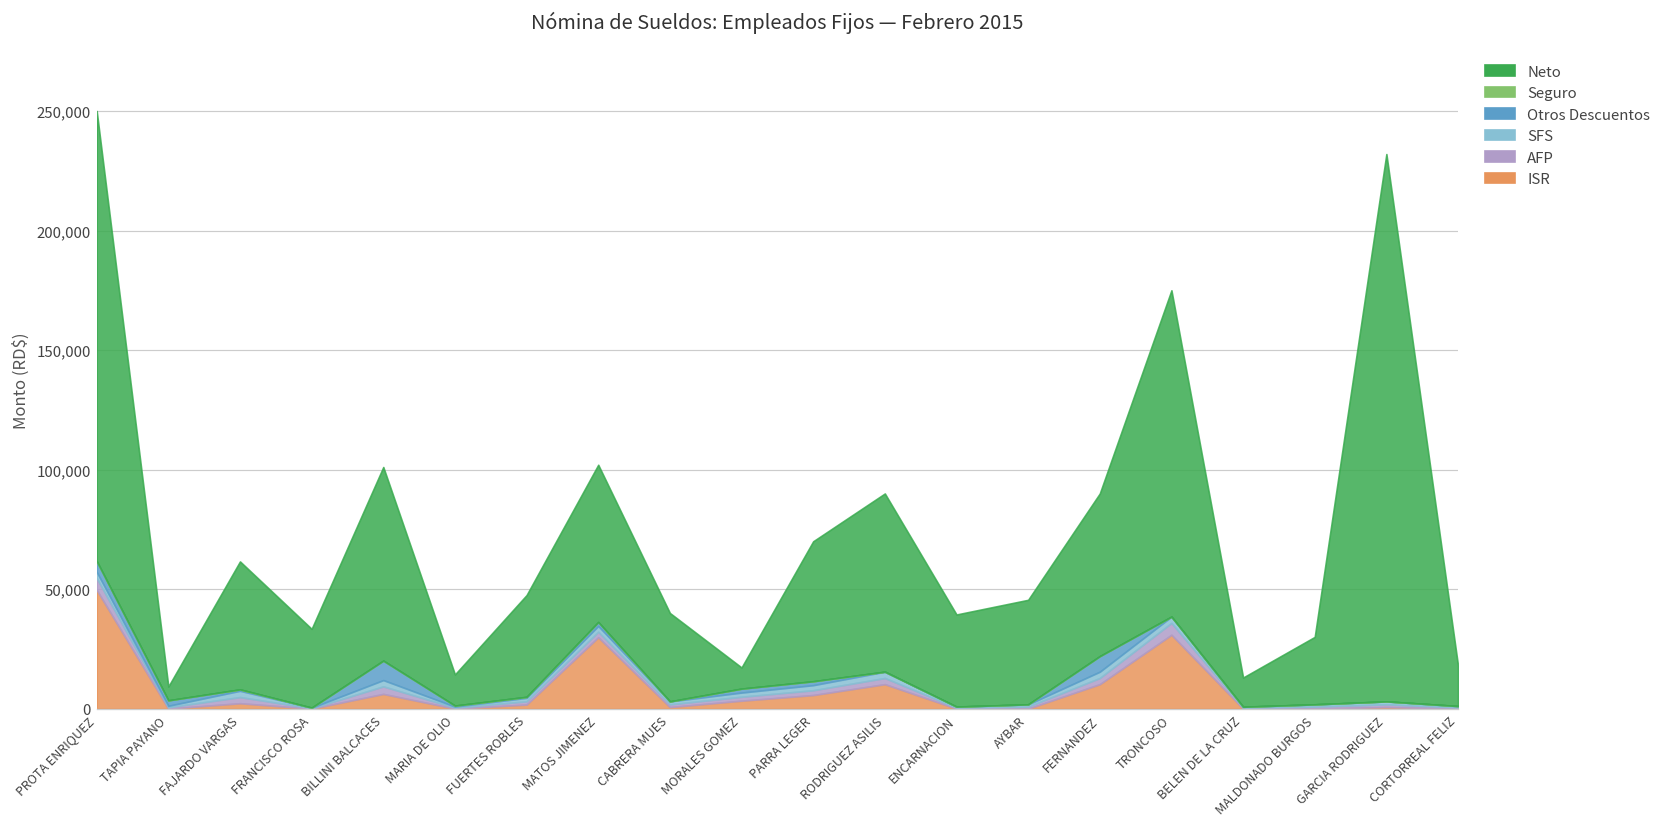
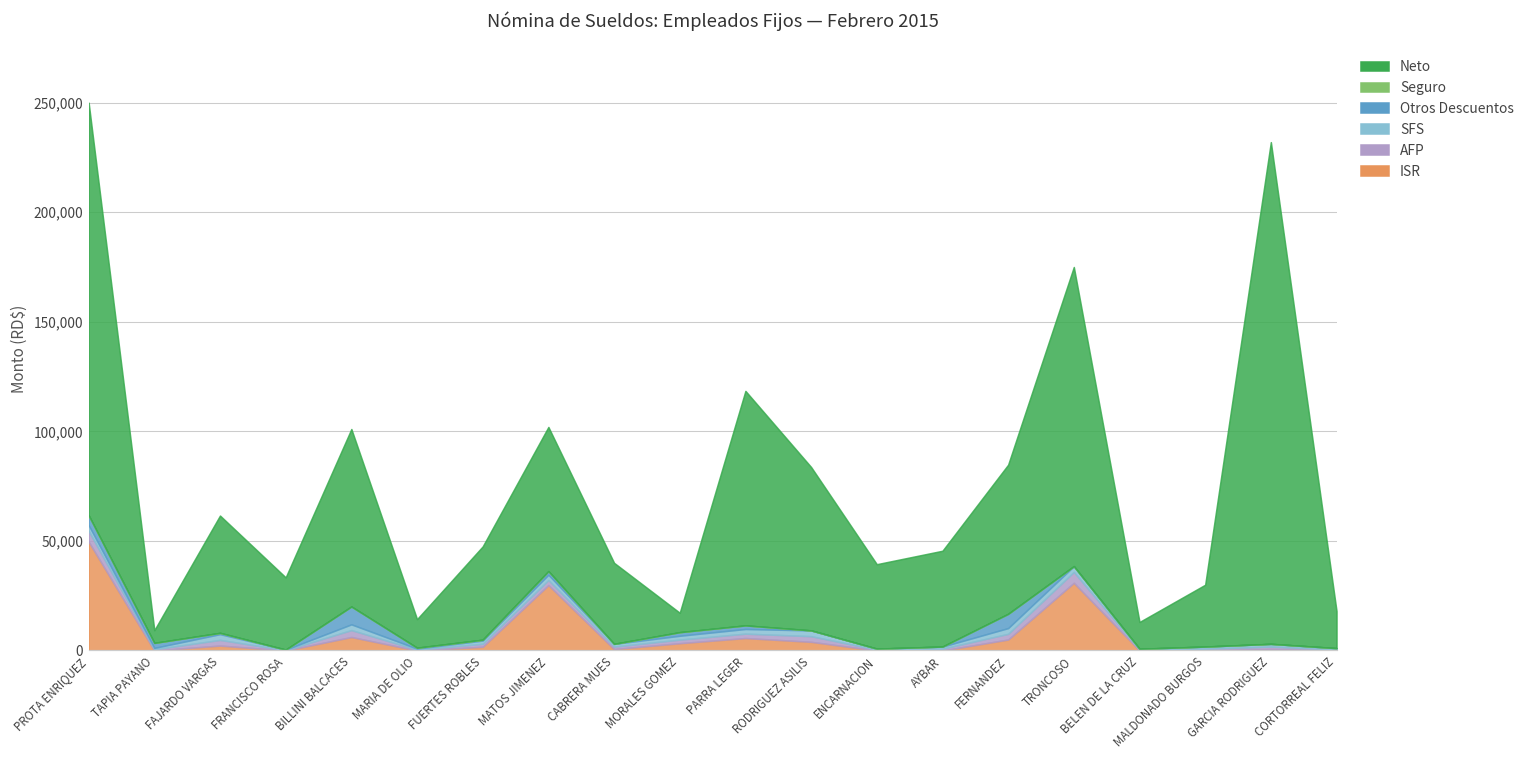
Neto, PARRA LEGER: 59,000 -> 107,000
ISR, RODRIGUEZ ASILIS: 10,000 -> 4,000
ISR, FERNANDEZ: 10,000 -> 5,000
